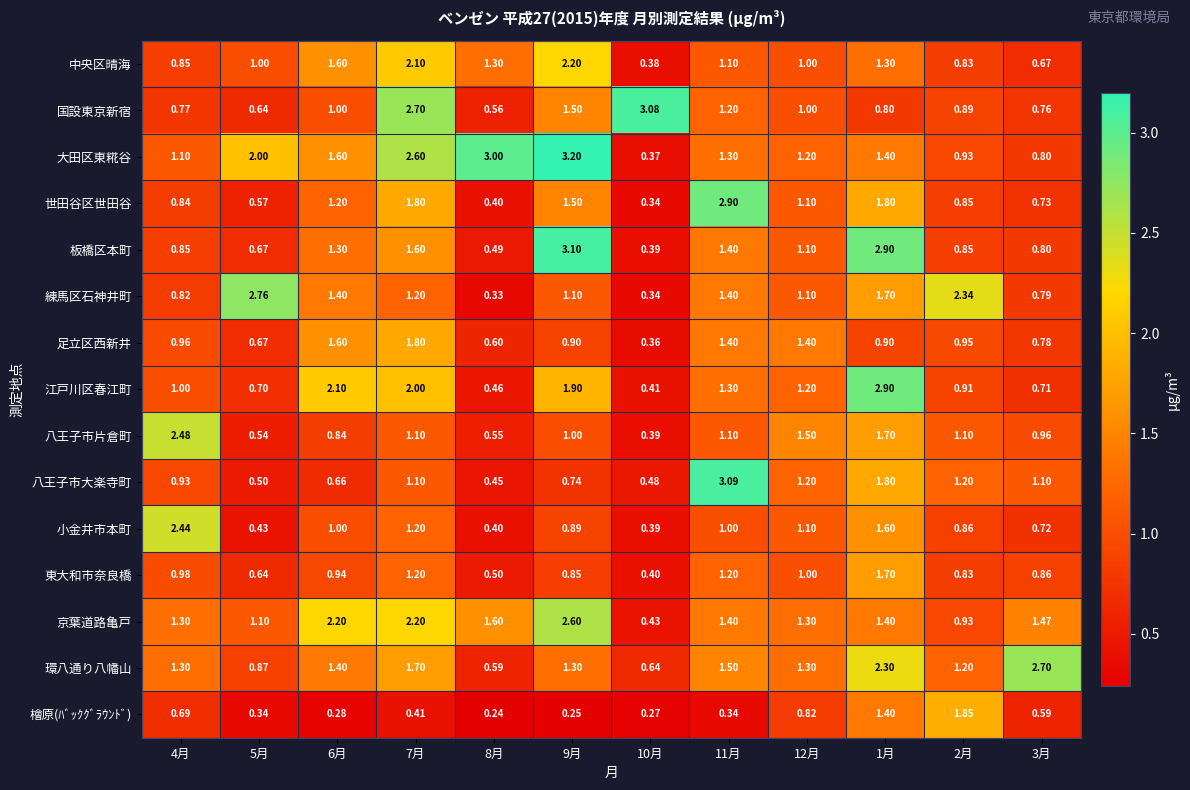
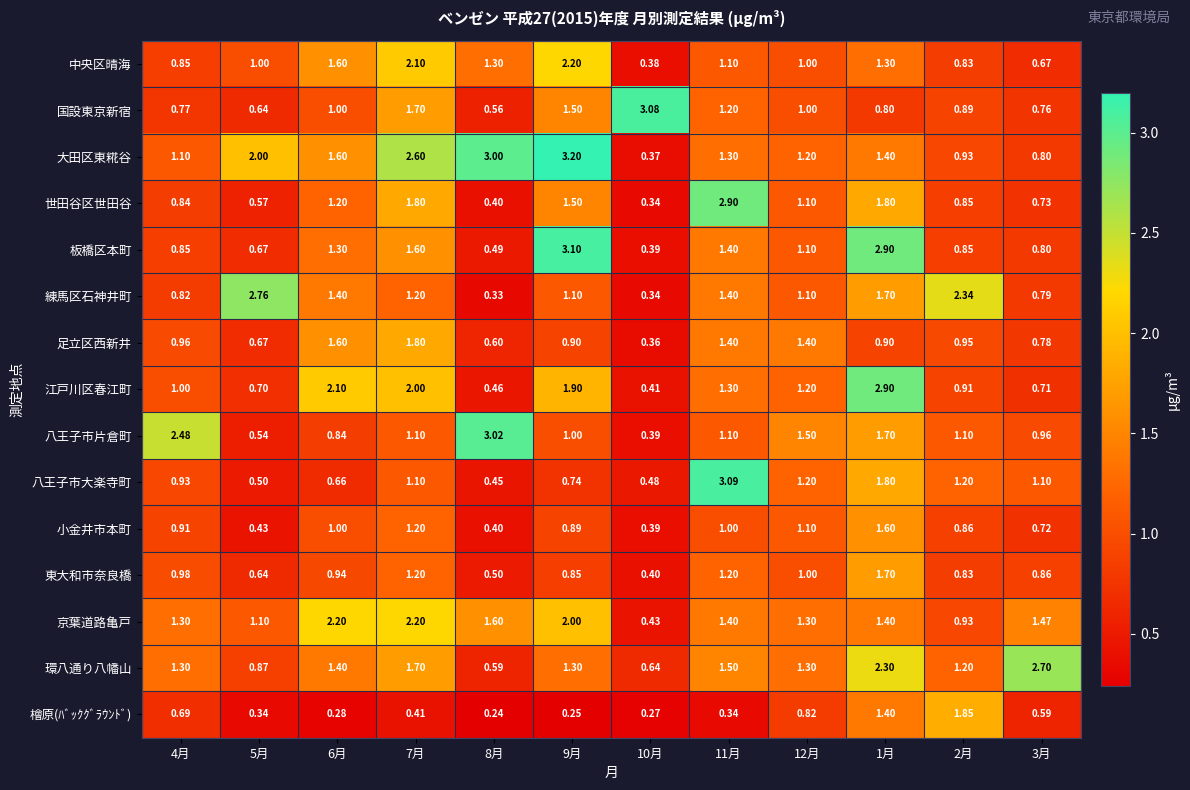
国設東京新宿, 7月: 2.70 -> 1.70
八王子市片倉町, 8月: 0.55 -> 3.02
小金井市本町, 4月: 2.44 -> 0.91
京葉道路亀戸, 9月: 2.60 -> 2.00
